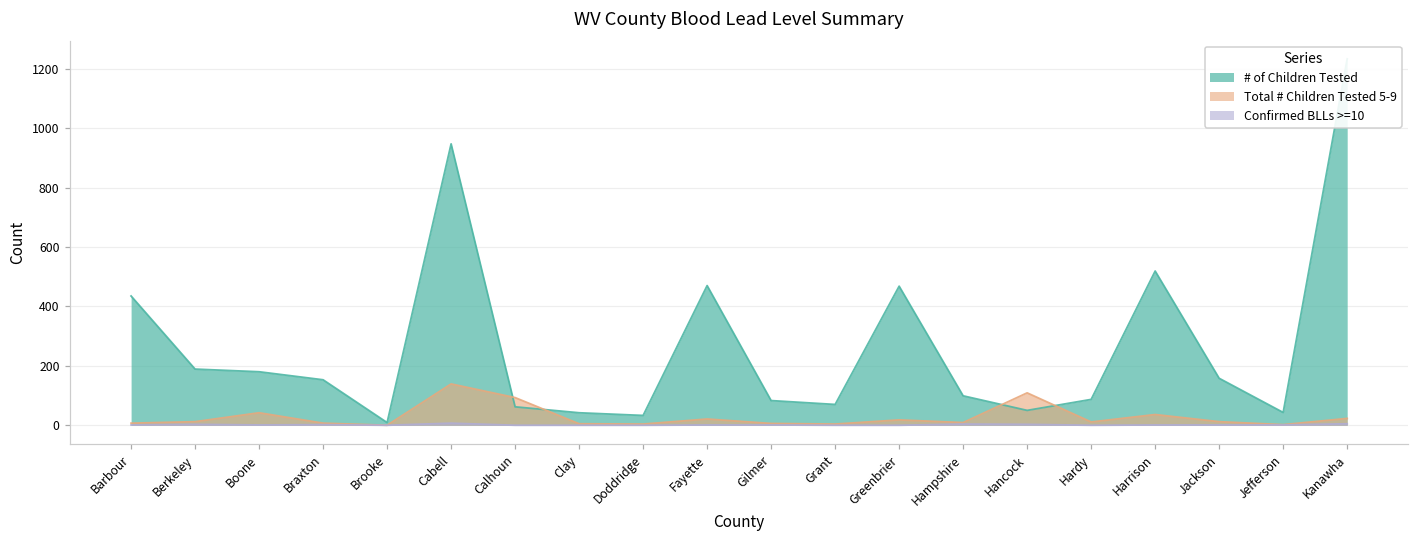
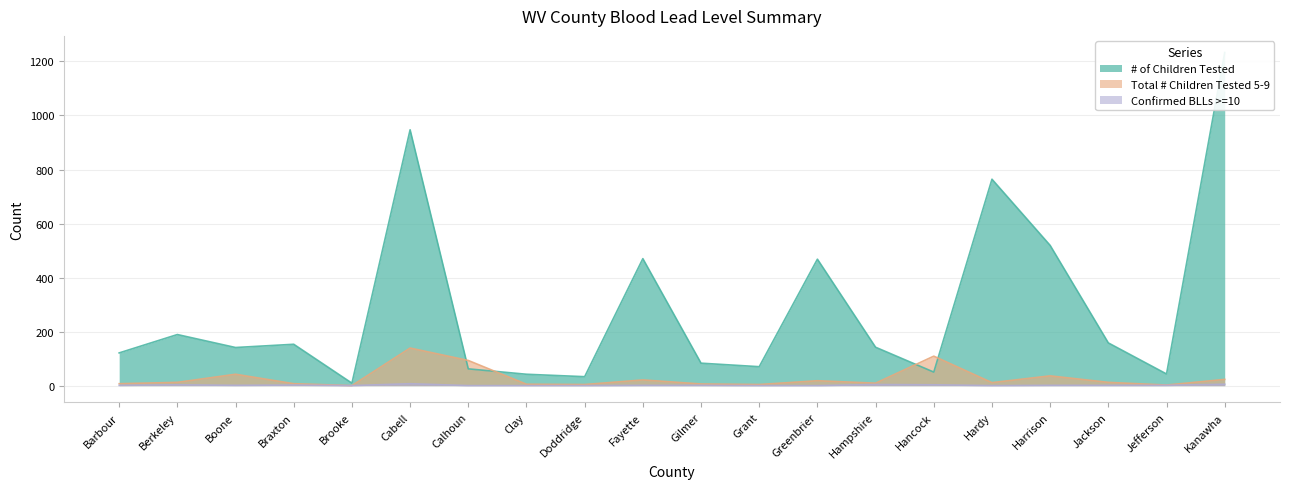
# of Children Tested, Barbour: 440 -> 120
# of Children Tested, Boone: 180 -> 140
# of Children Tested, Hampshire: 100 -> 140
# of Children Tested, Hardy: 90 -> 760
